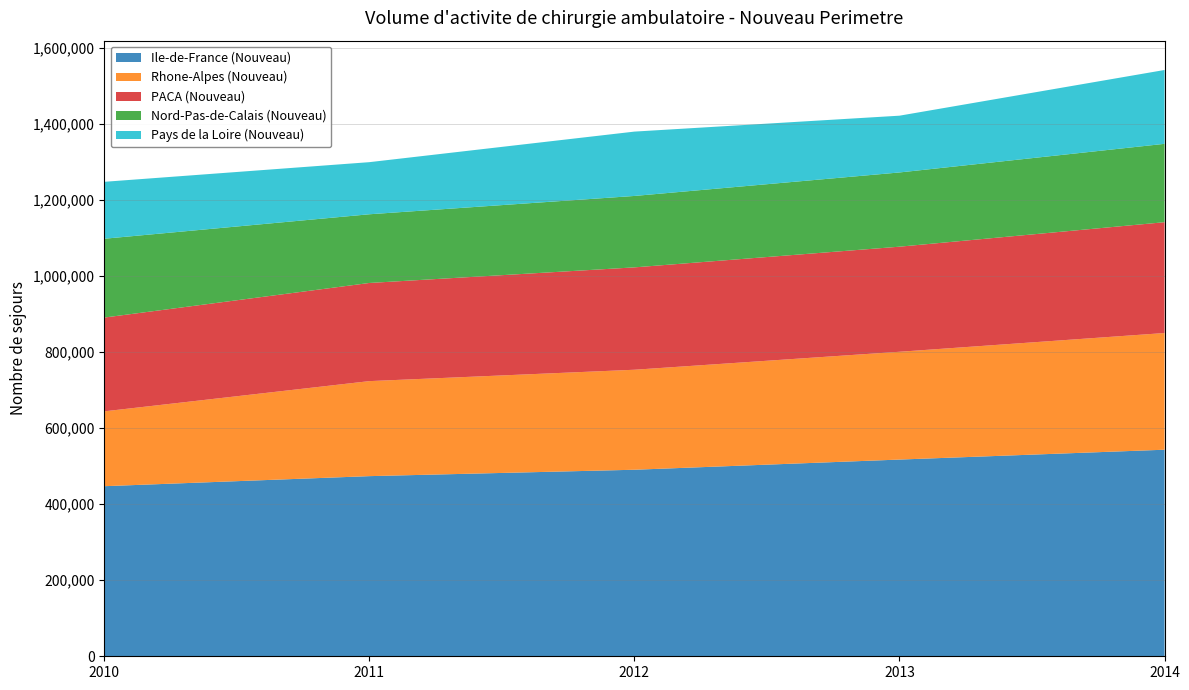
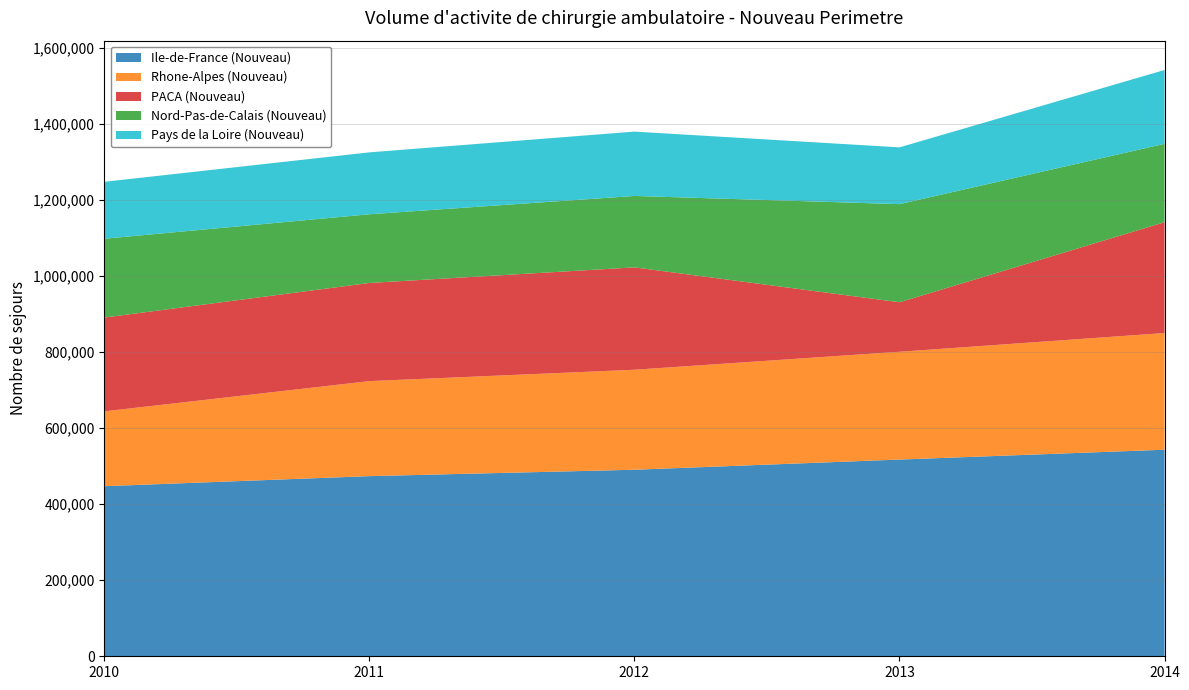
Pays de la Loire (Nouveau), 2011: 140,000 -> 160,000
PACA (Nouveau), 2013: 280,000 -> 130,000
Nord-Pas-de-Calais (Nouveau), 2013: 200,000 -> 260,000
